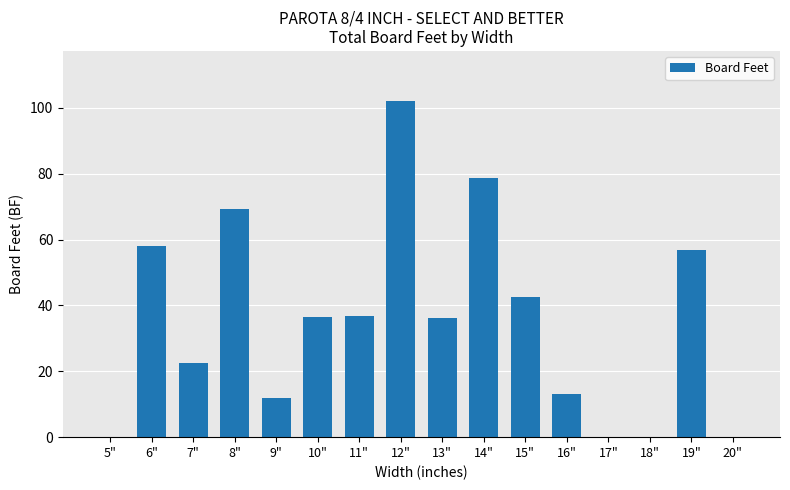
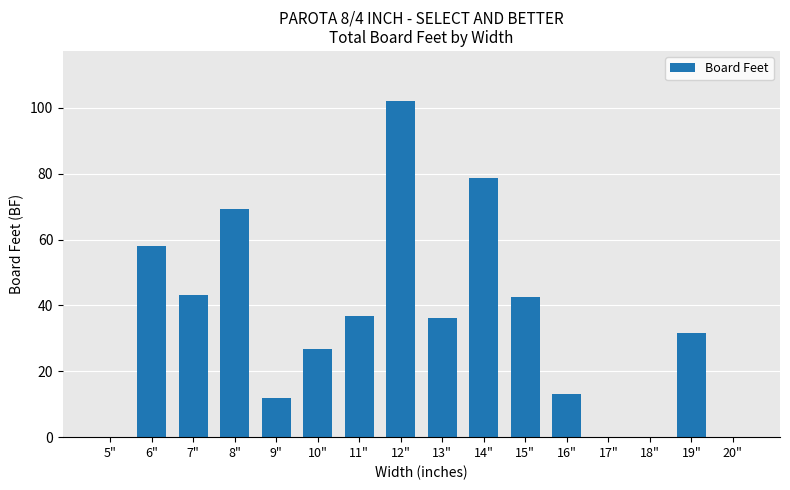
7": 23 -> 43
10": 37 -> 27
19": 57 -> 32
